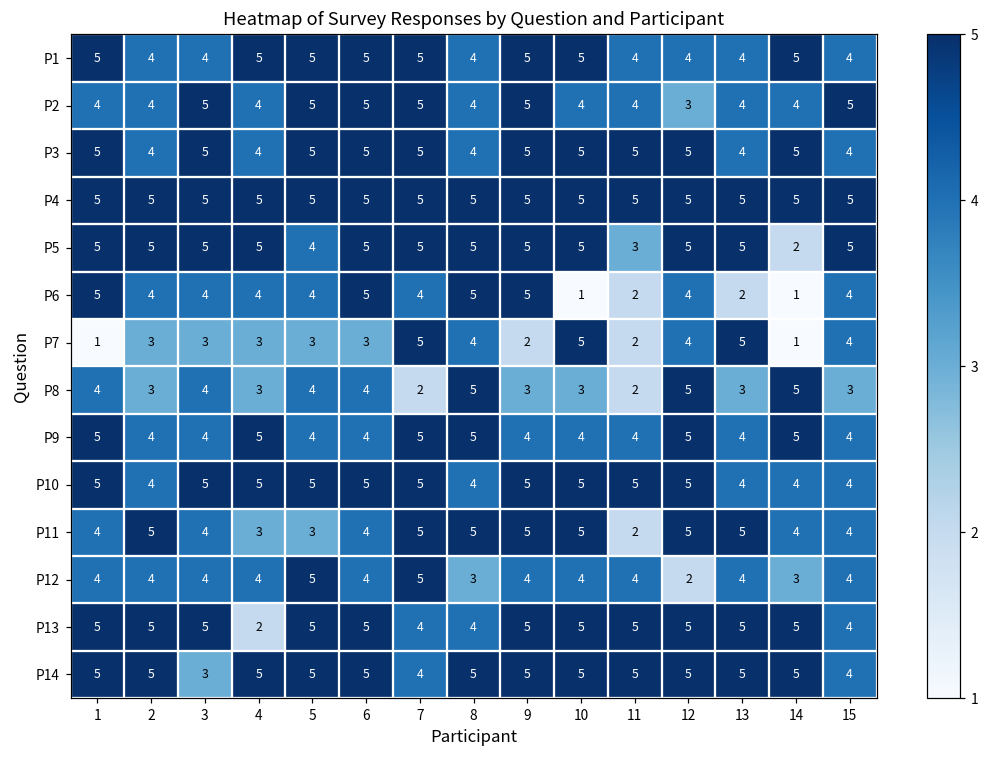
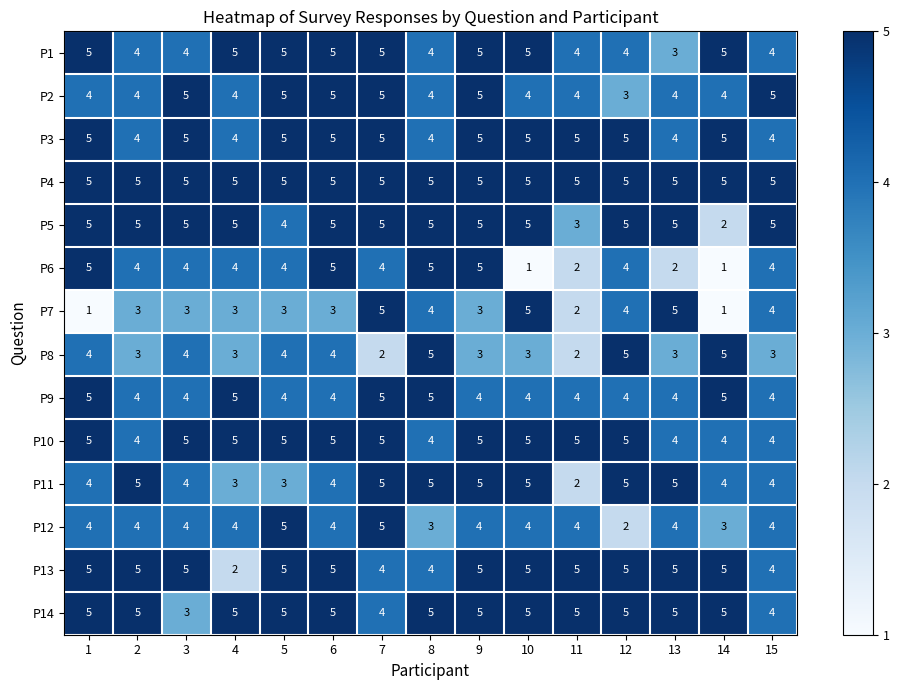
P1, 13: 4 -> 3
P7, 9: 2 -> 3
P9, 12: 5 -> 4
